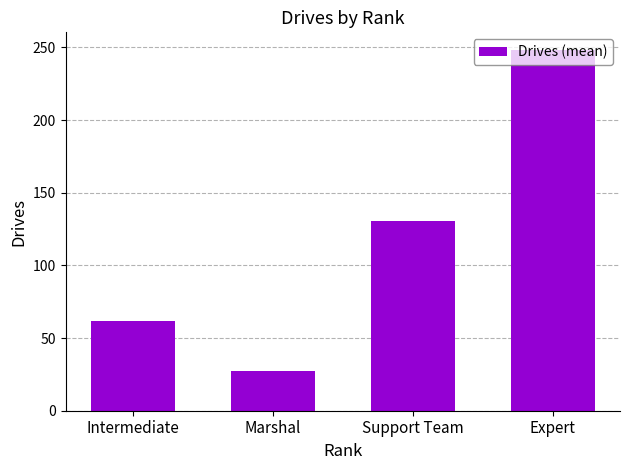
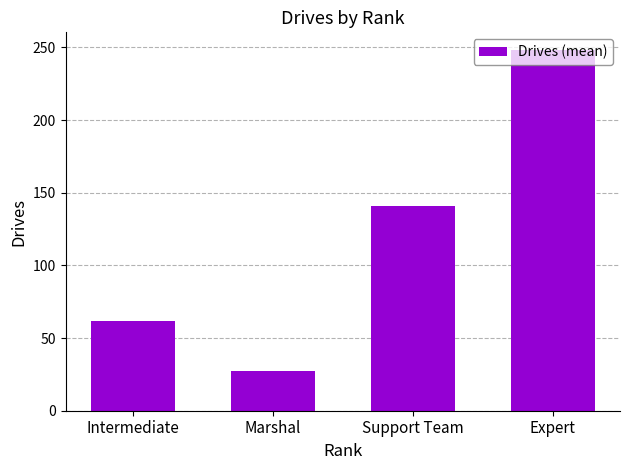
Support Team: 131 -> 141
